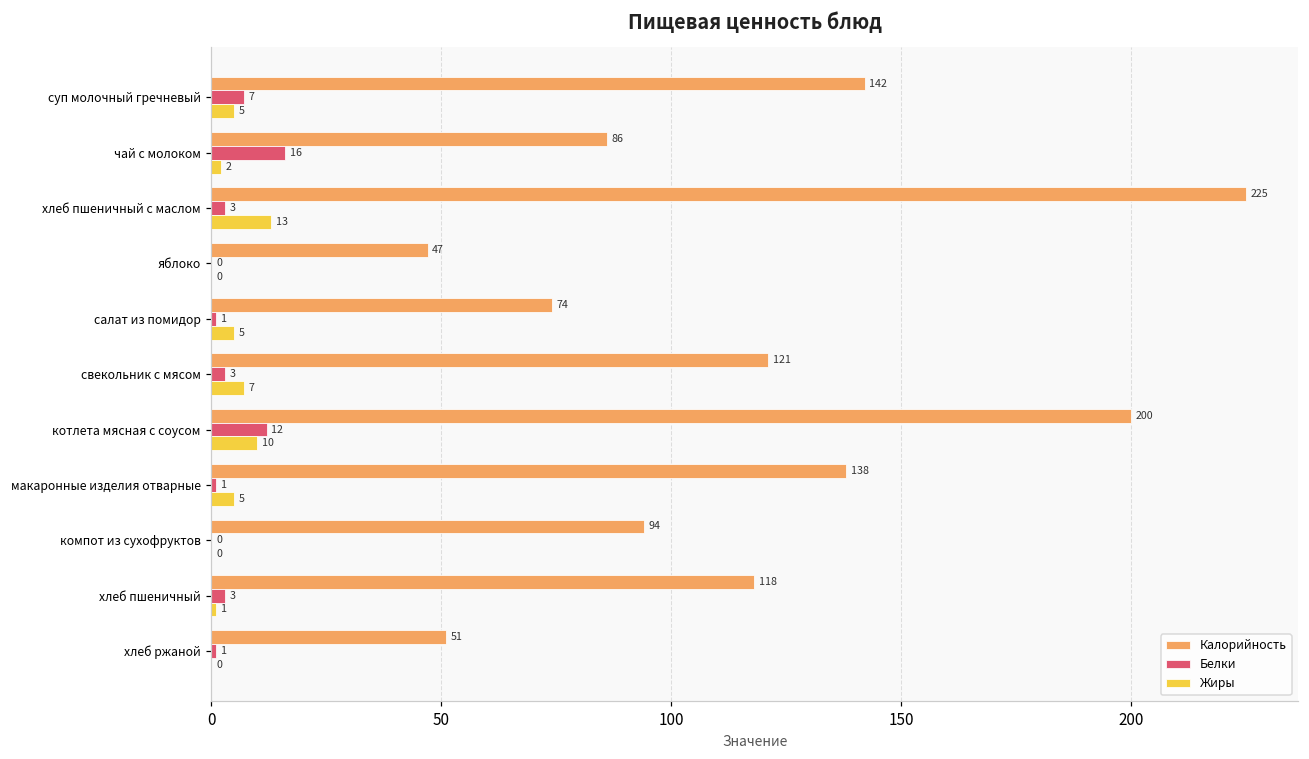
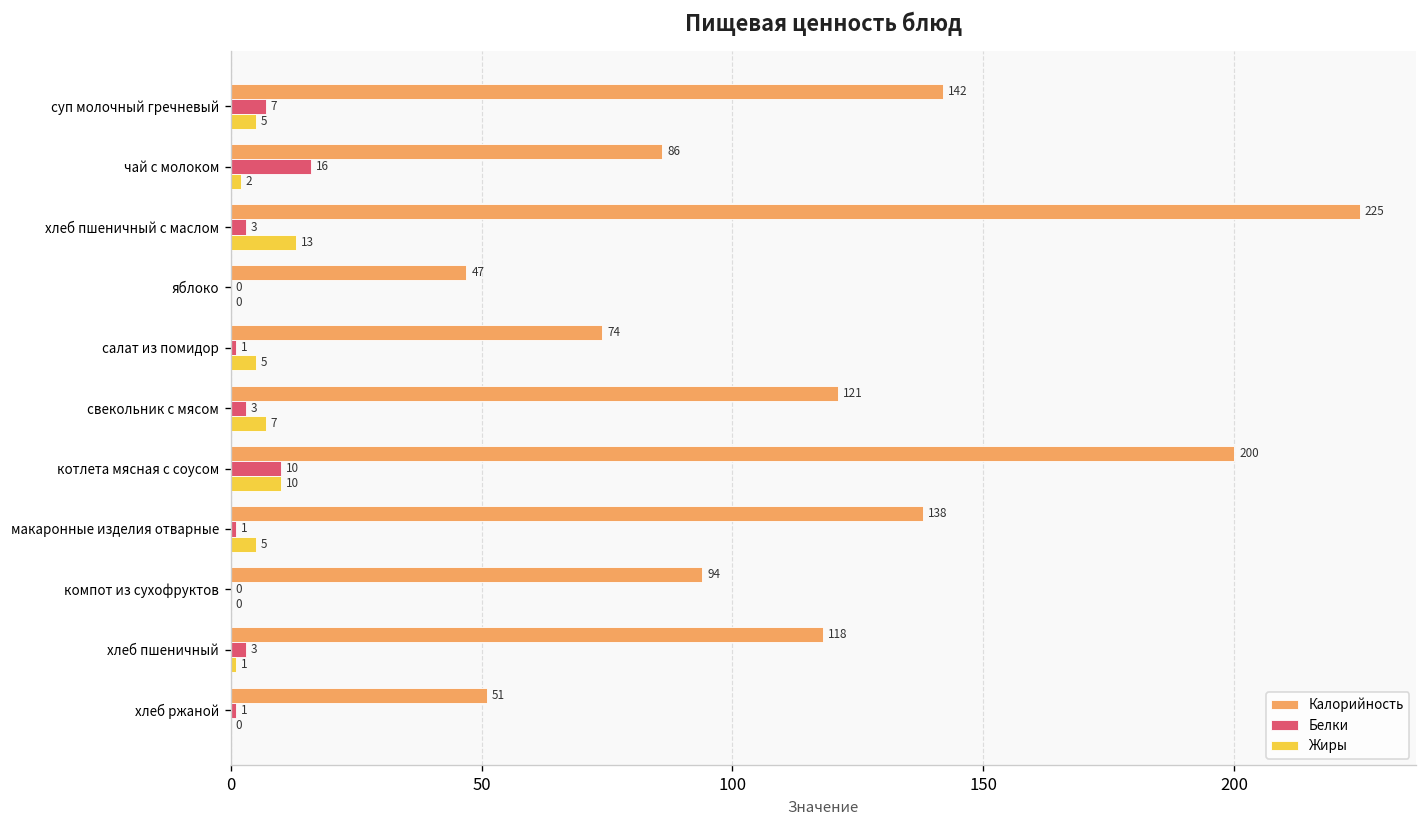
Белки, котлета мясная с соусом: 12 -> 10
